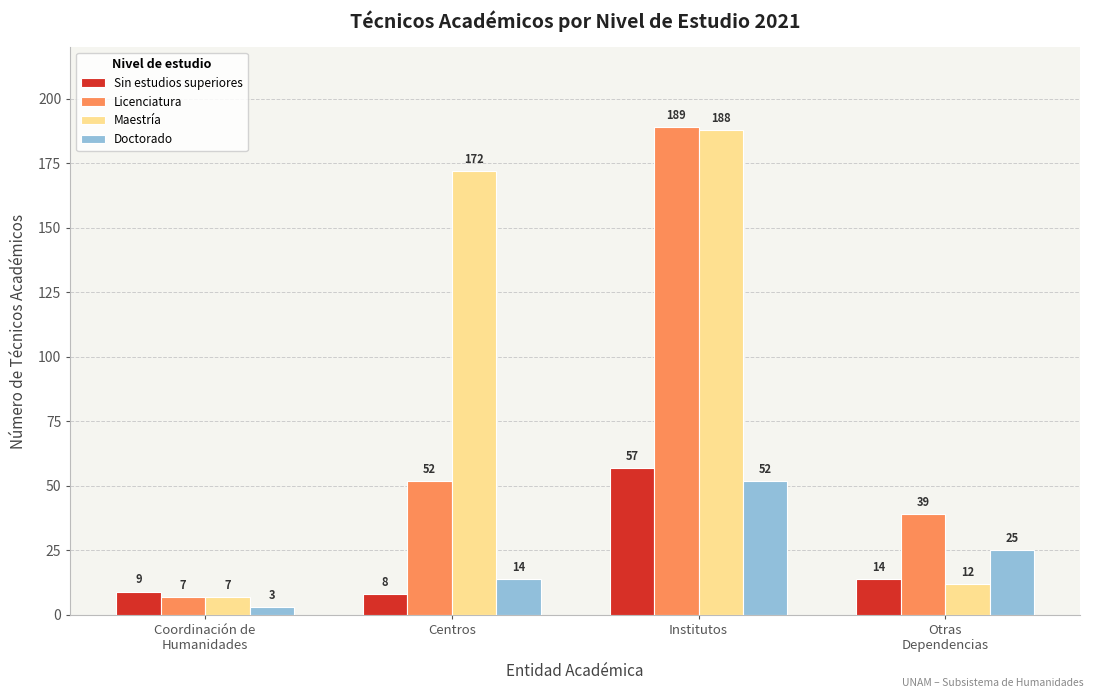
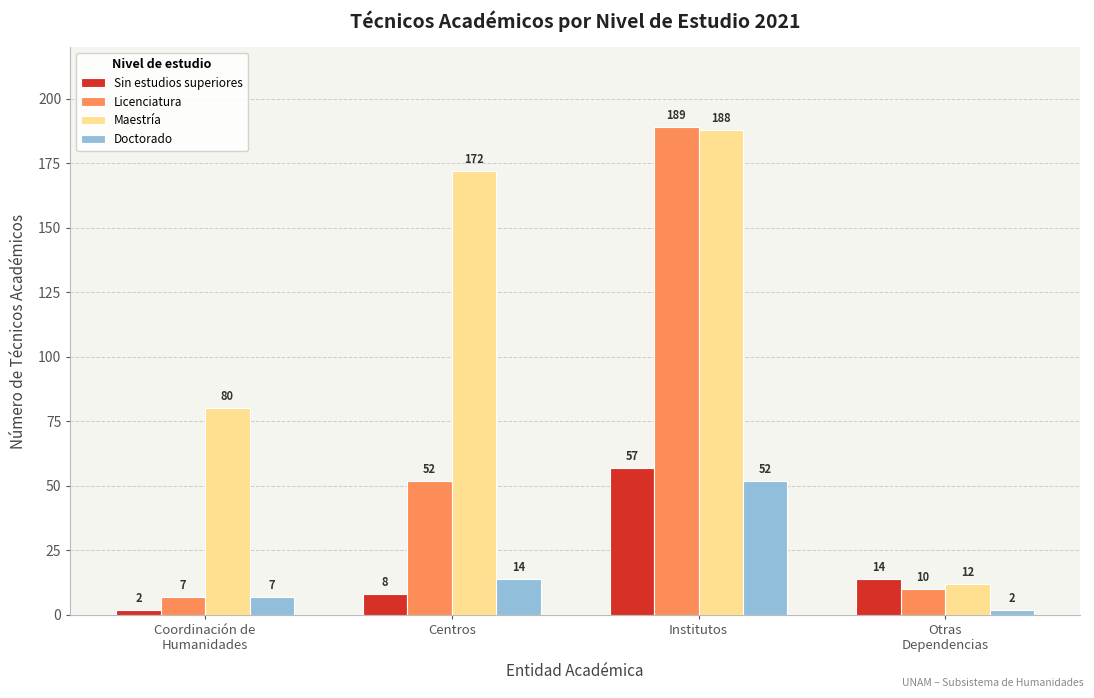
Sin estudios superiores, Coordinación de Humanidades: 9 -> 2
Maestría, Coordinación de Humanidades: 7 -> 80
Doctorado, Coordinación de Humanidades: 3 -> 7
Licenciatura, Otras Dependencias: 39 -> 10
Doctorado, Otras Dependencias: 25 -> 2
